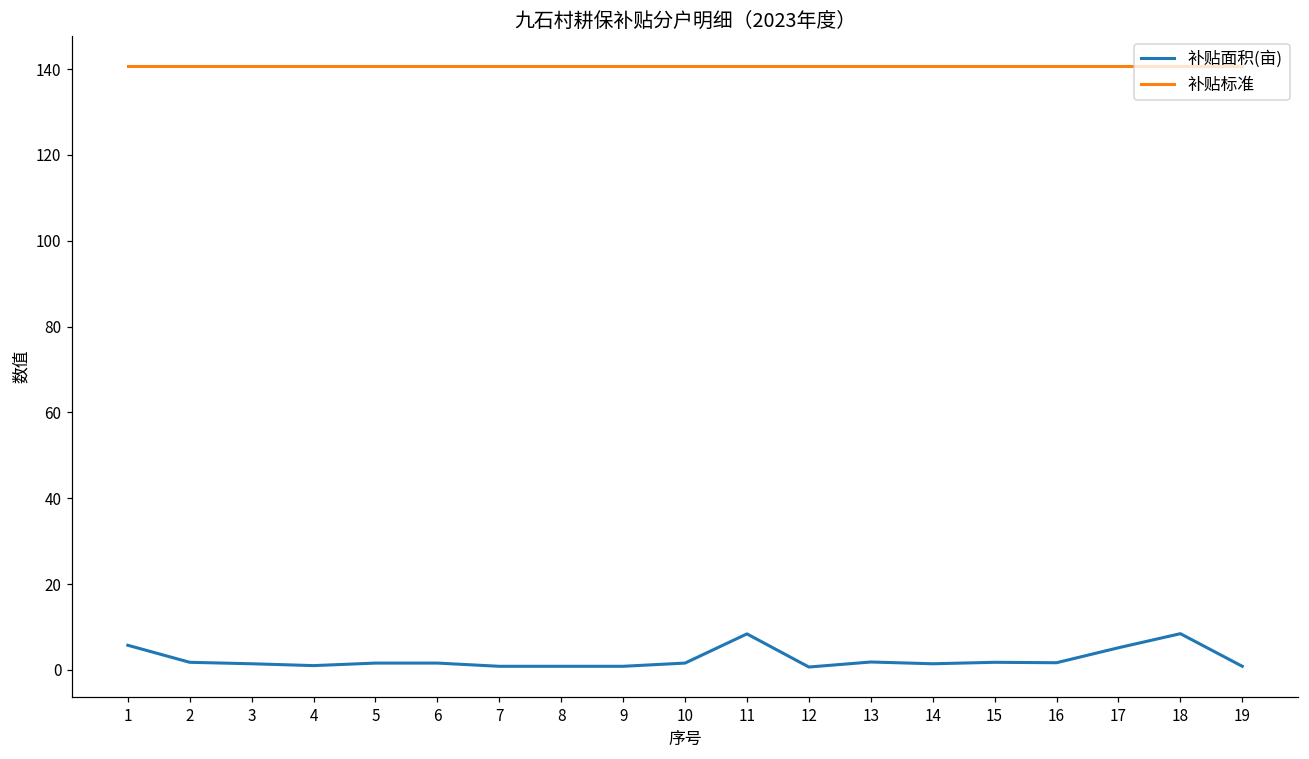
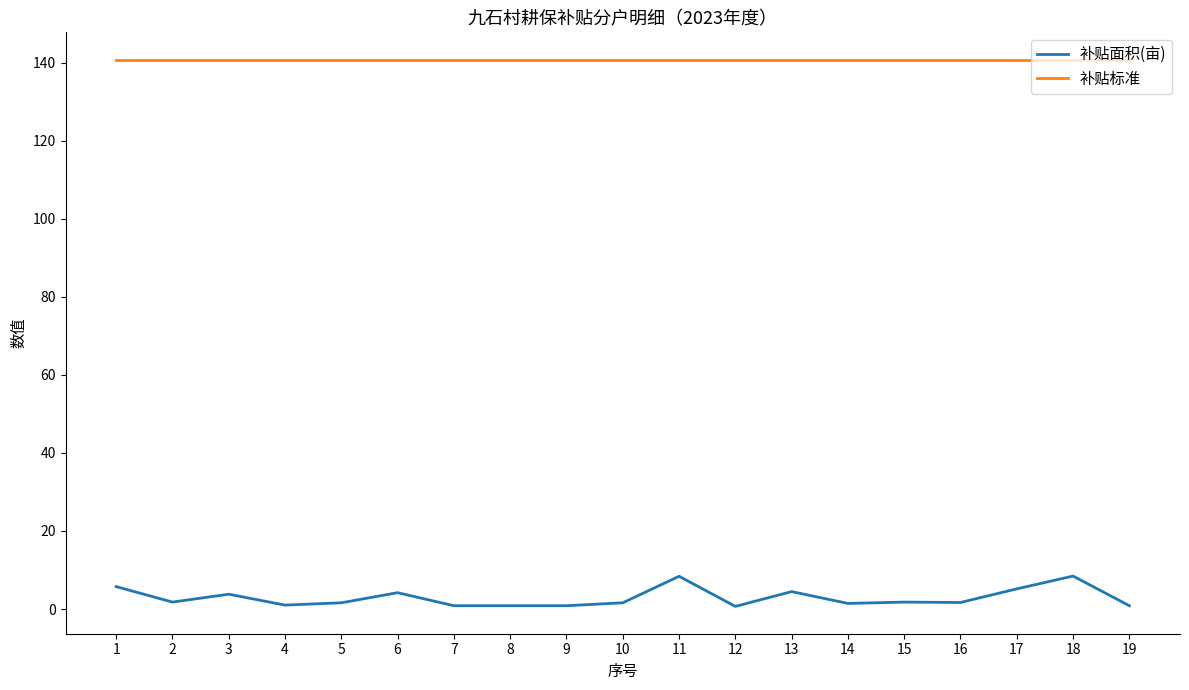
补贴面积(亩), 3: 1 -> 4
补贴面积(亩), 6: 2 -> 4
补贴面积(亩), 13: 2 -> 4
